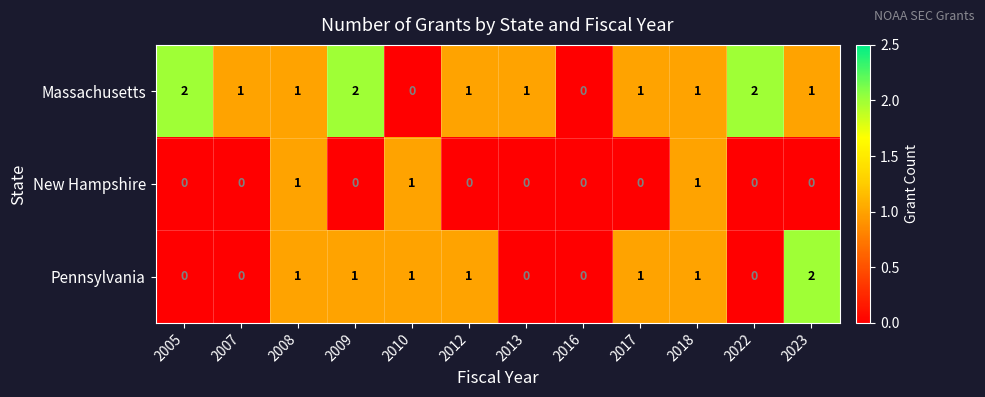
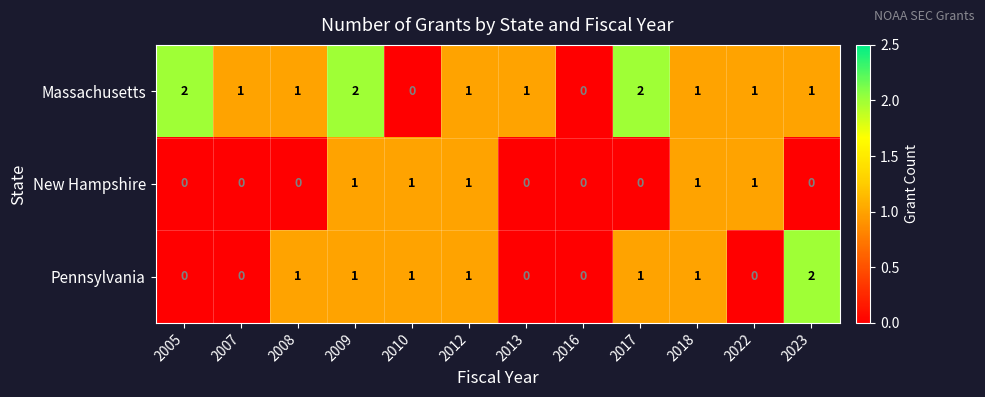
Massachusetts, 2017: 1 -> 2
Massachusetts, 2022: 2 -> 1
New Hampshire, 2008: 1 -> 0
New Hampshire, 2009: 0 -> 1
New Hampshire, 2012: 0 -> 1
New Hampshire, 2022: 0 -> 1
